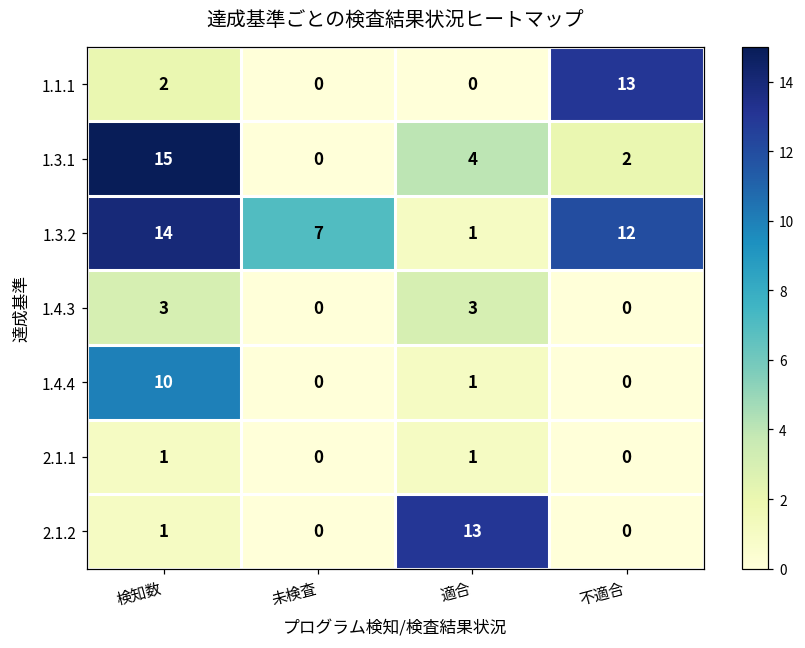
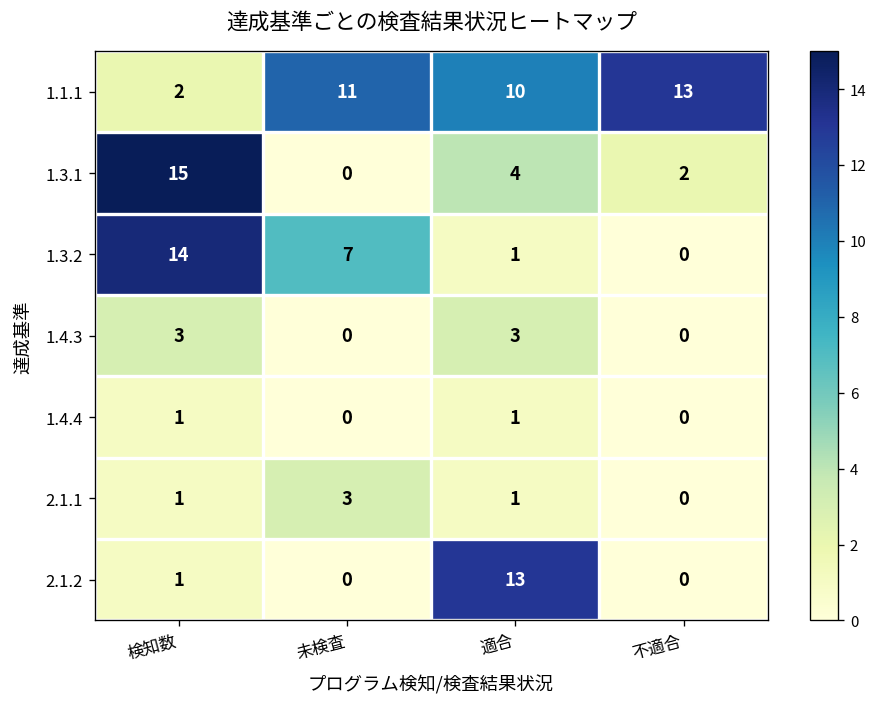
1.1.1, 未検査: 0 -> 11
1.1.1, 適合: 0 -> 10
1.3.2, 不適合: 12 -> 0
1.4.4, 検知数: 10 -> 1
2.1.1, 未検査: 0 -> 3
